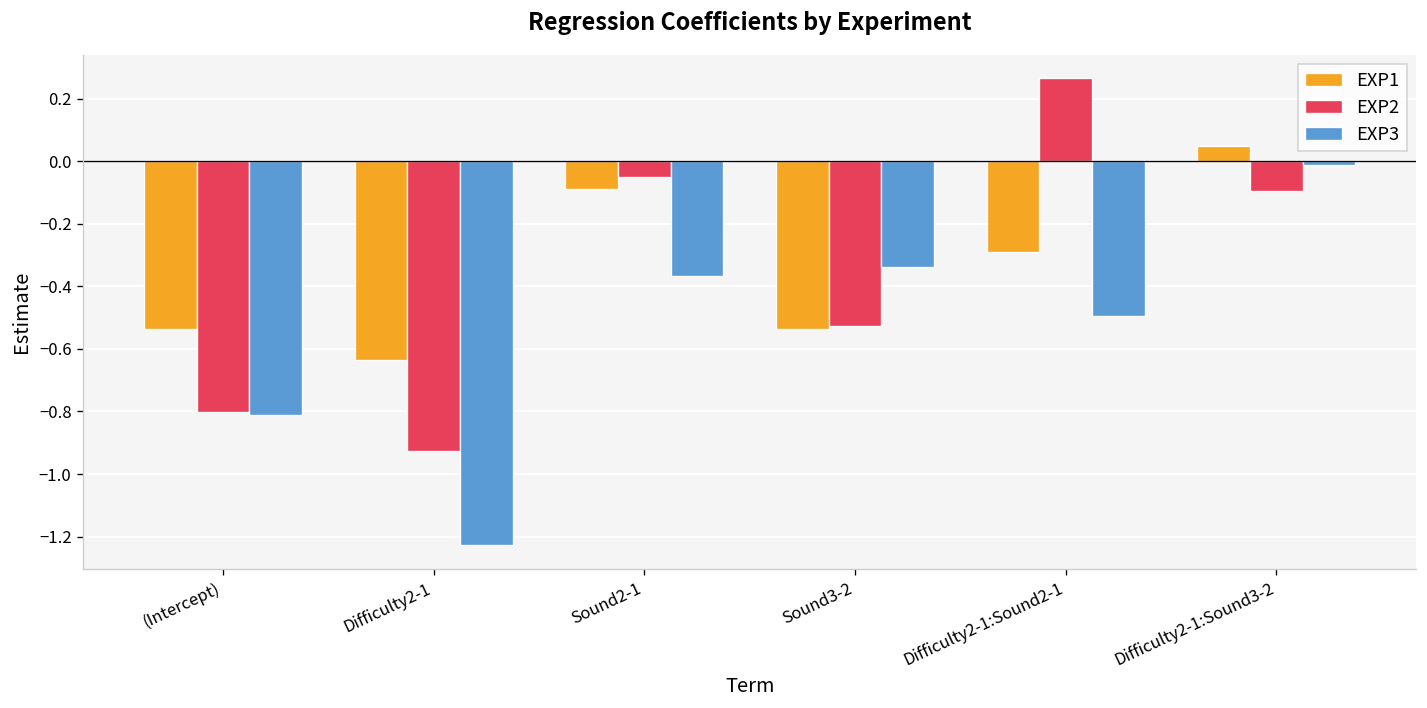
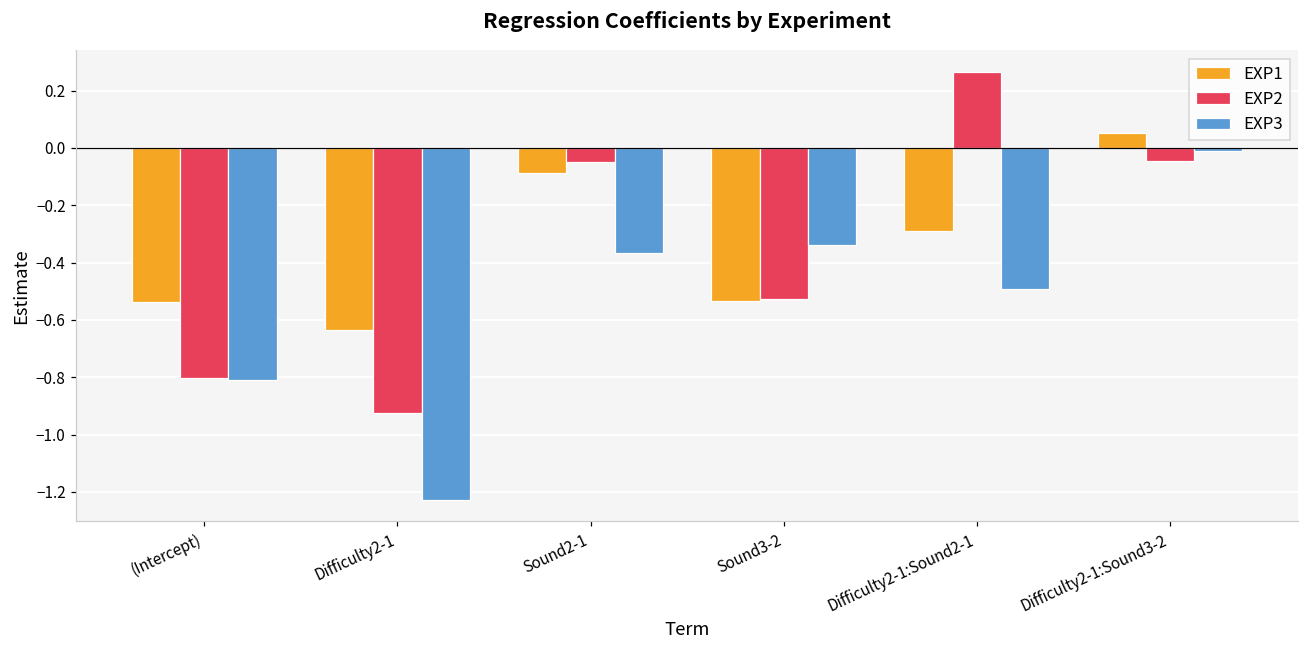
EXP2, Difficulty2-1:Sound3-2: -0.09 -> -0.05
